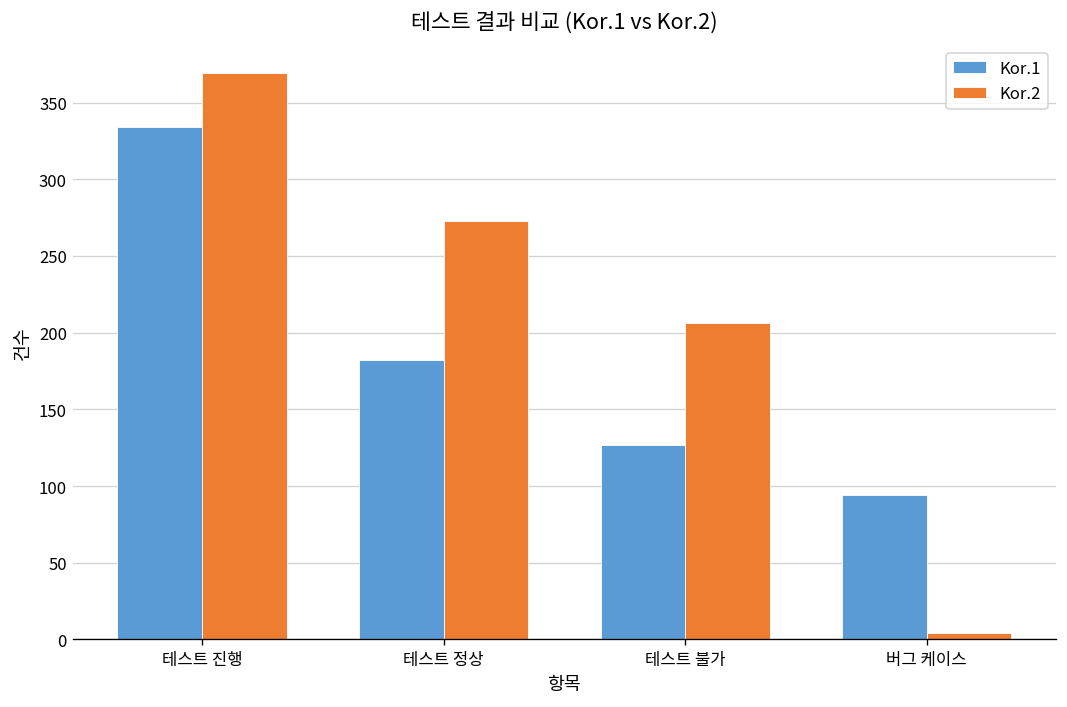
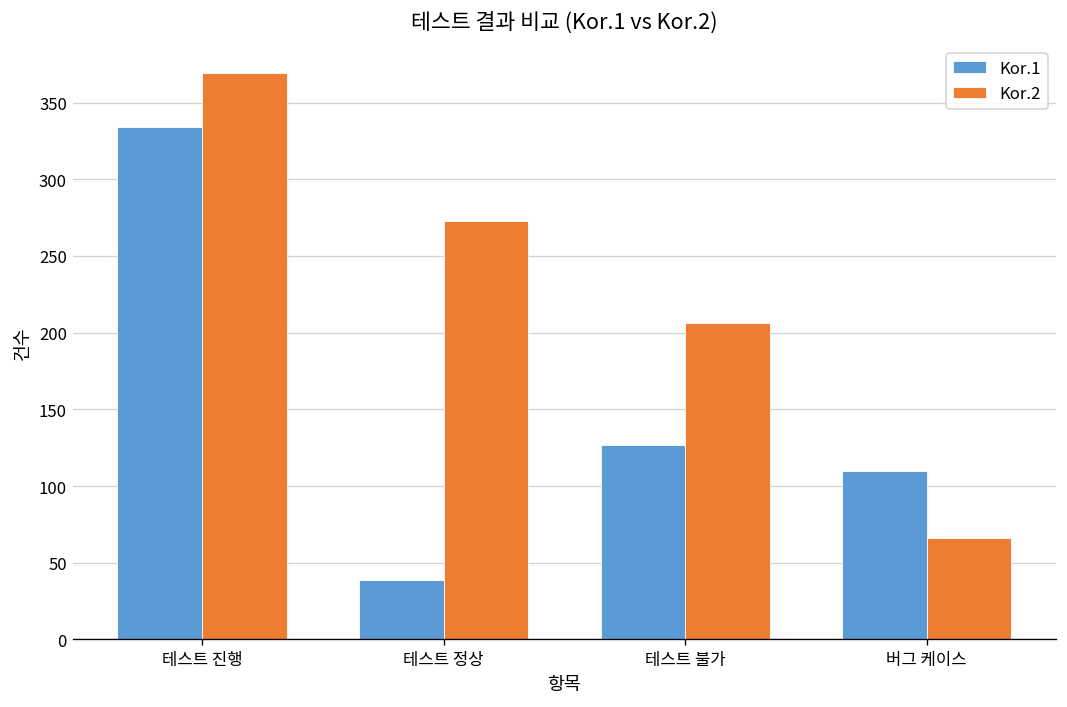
Kor.1, 테스트 정상: 182 -> 39
Kor.1, 버그 케이스: 94 -> 110
Kor.2, 버그 케이스: 4 -> 66
